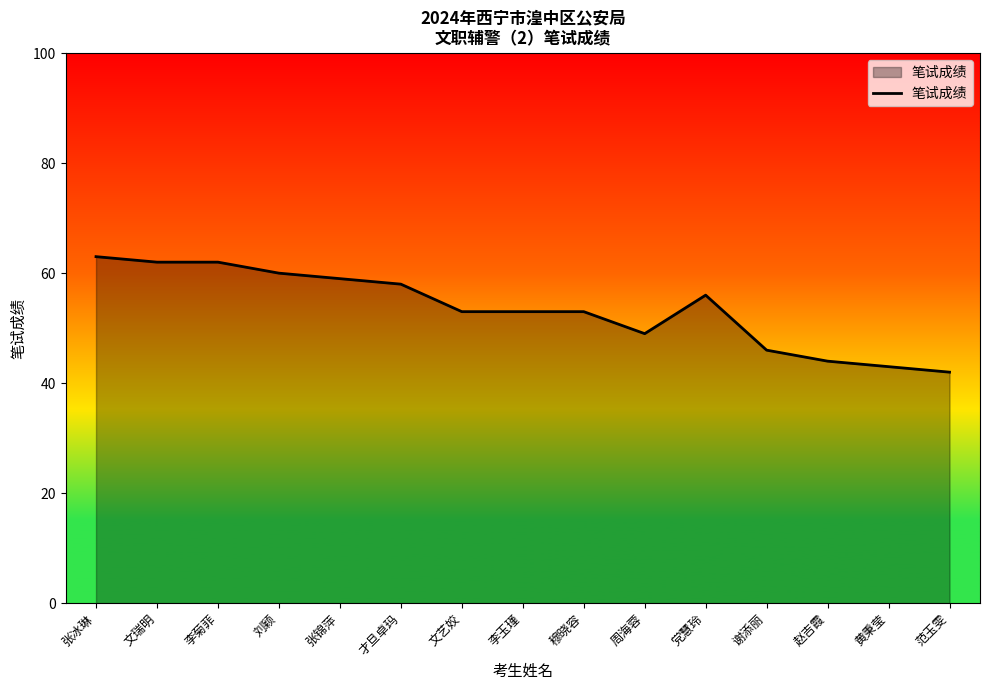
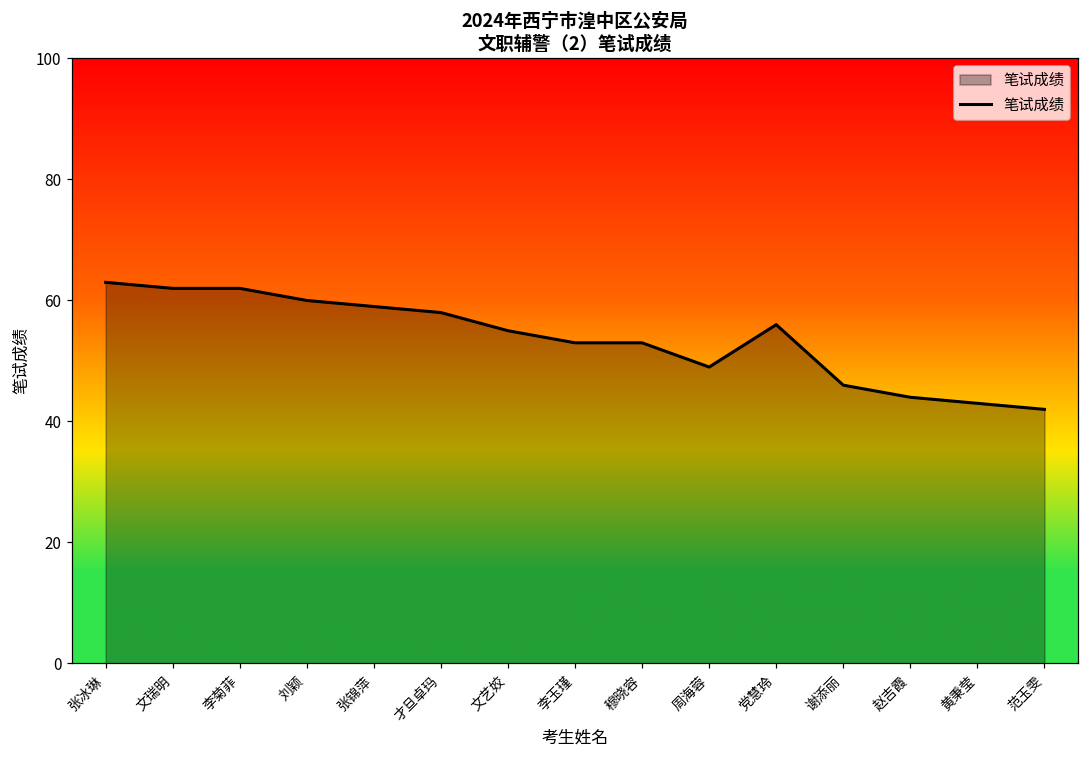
文艺姣: 53 -> 55
